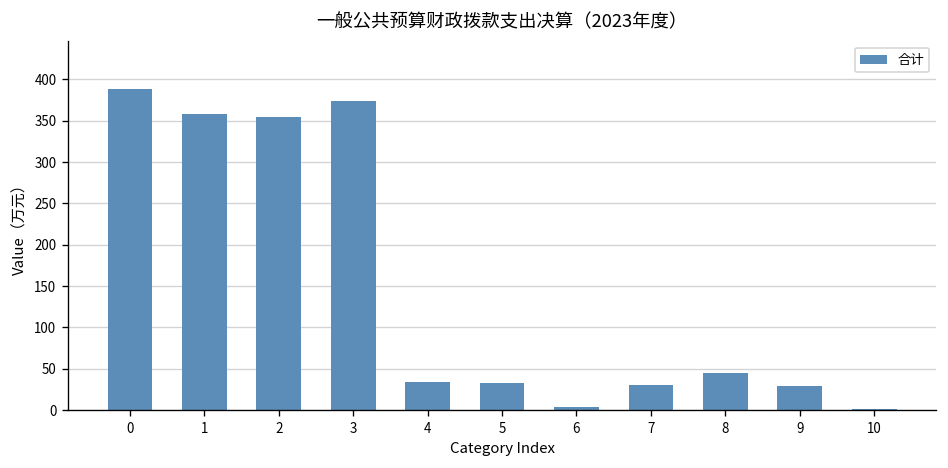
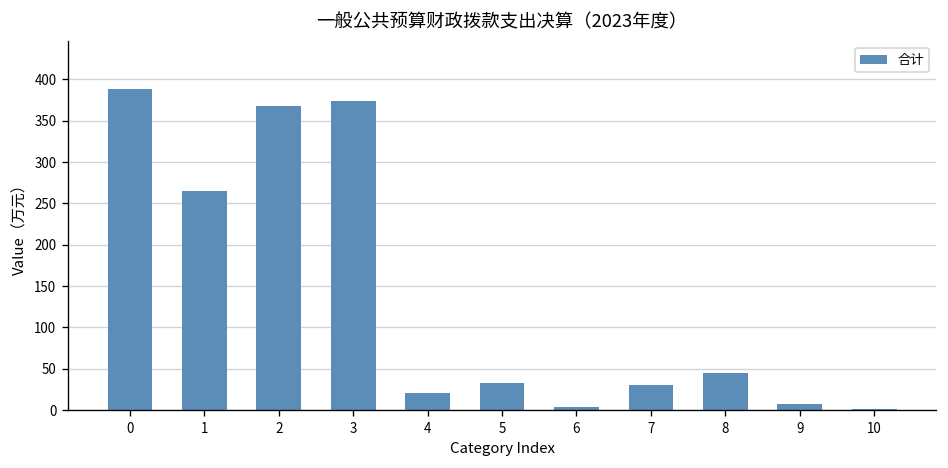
1: 360 -> 260
2: 350 -> 370
4: 30 -> 20
9: 30 -> 10
